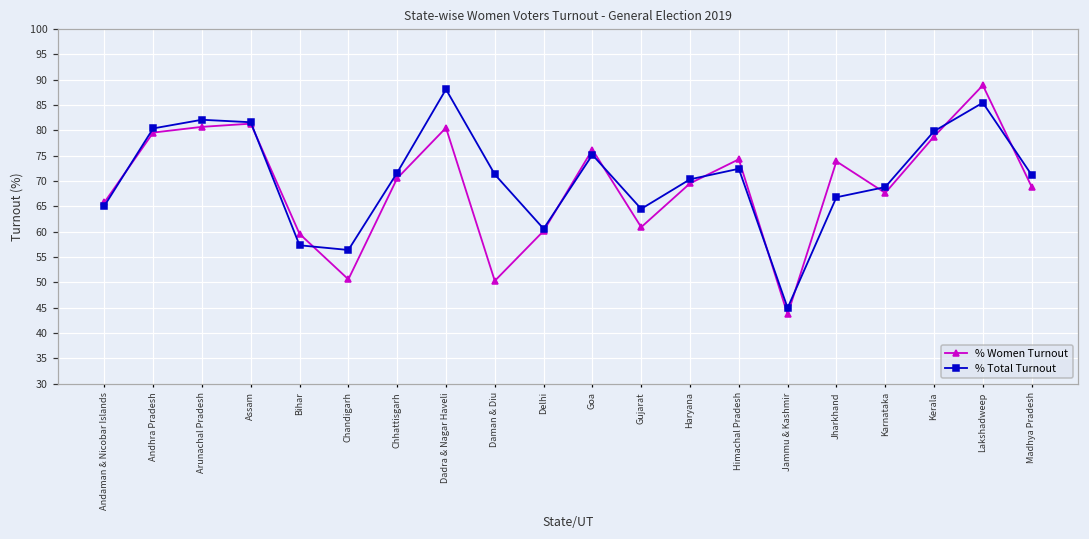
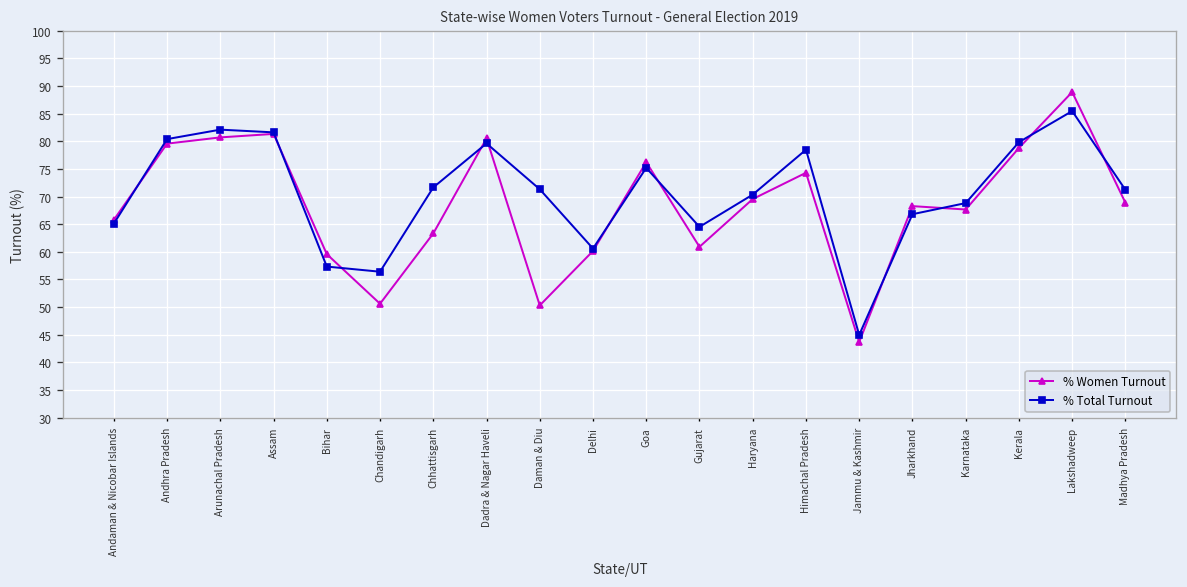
% Women Turnout, Chhattisgarh: 71 -> 63
% Total Turnout, Dadra & Nagar Haveli: 88 -> 80
% Total Turnout, Himachal Pradesh: 72 -> 78
% Women Turnout, Jharkhand: 74 -> 68
